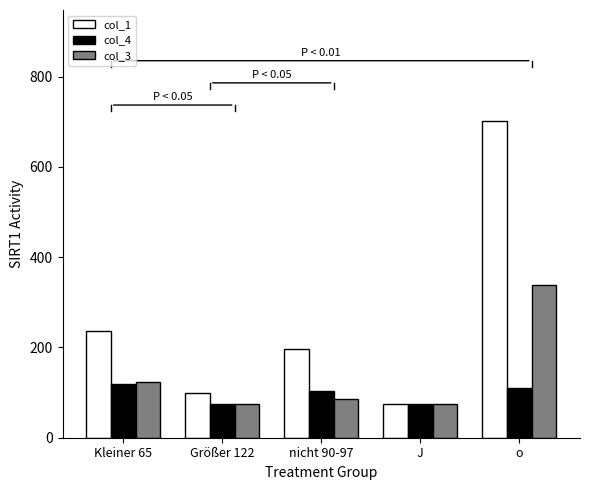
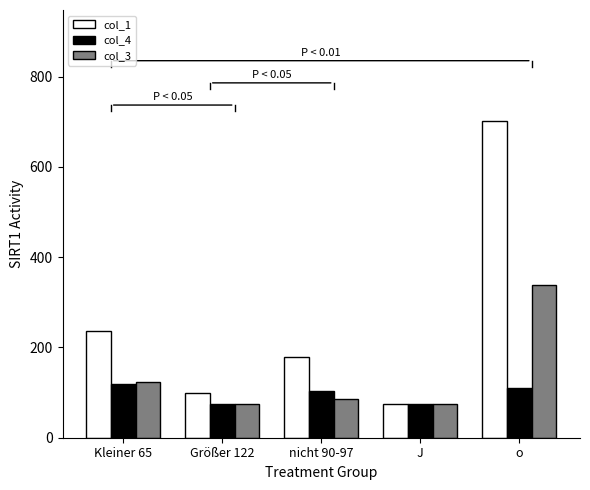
col_1, nicht 90-97: 200 -> 180
